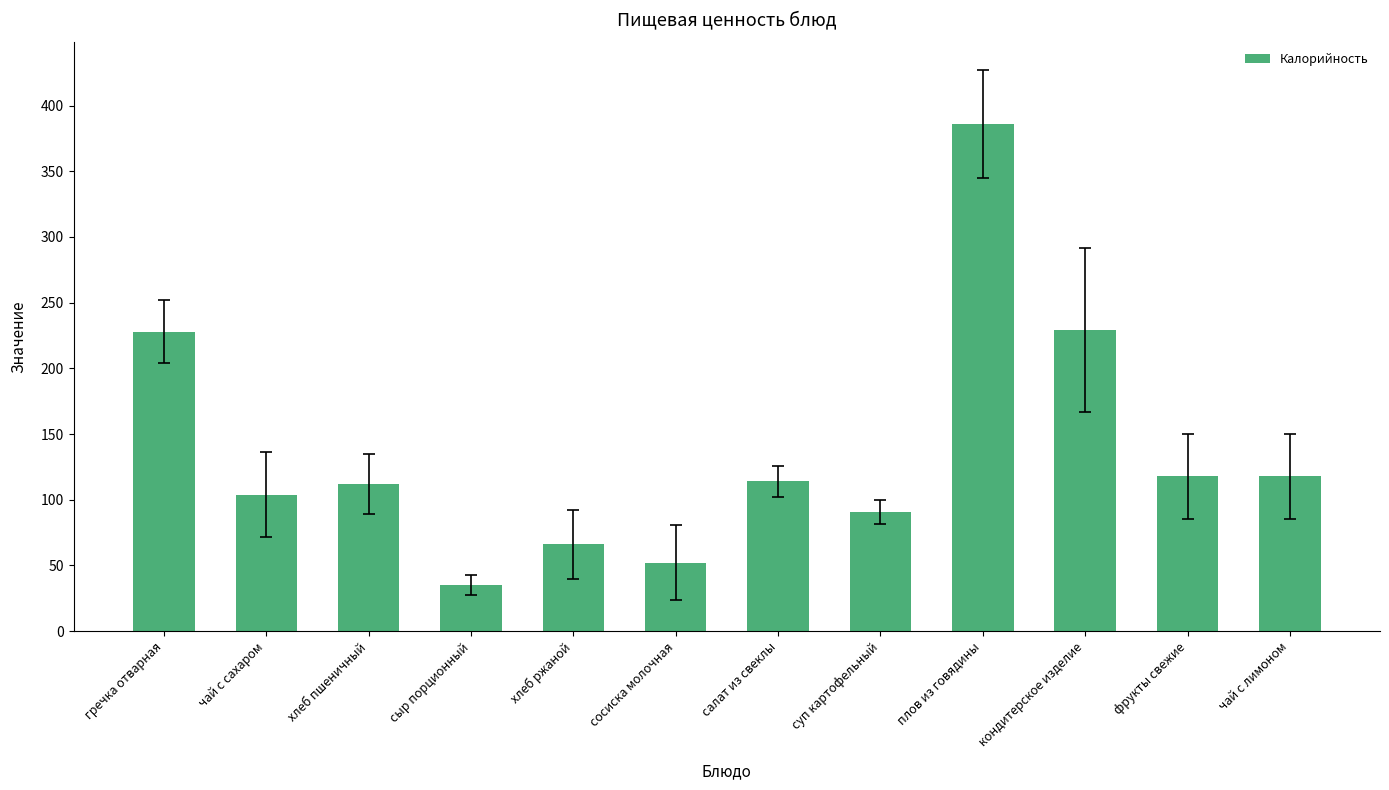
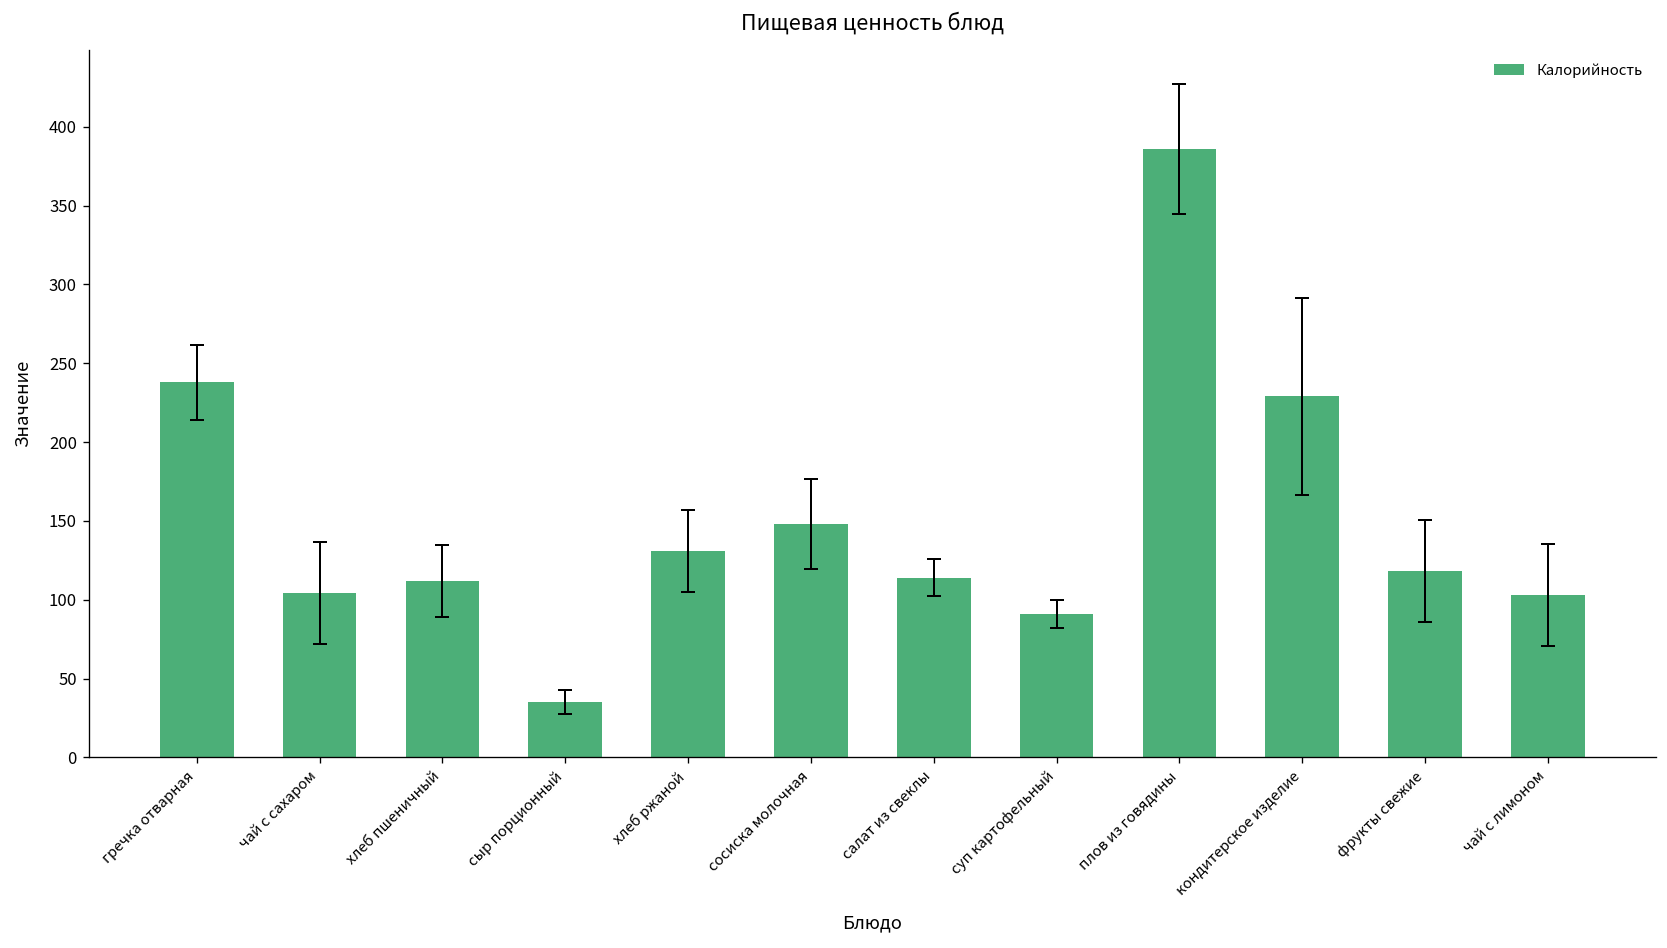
Калорийность, гречка отварная: 228 -> 238
Калорийность, хлеб ржаной: 66 -> 131
Калорийность, сосиска молочная: 52 -> 148
Калорийность, чай с лимоном: 118 -> 103
